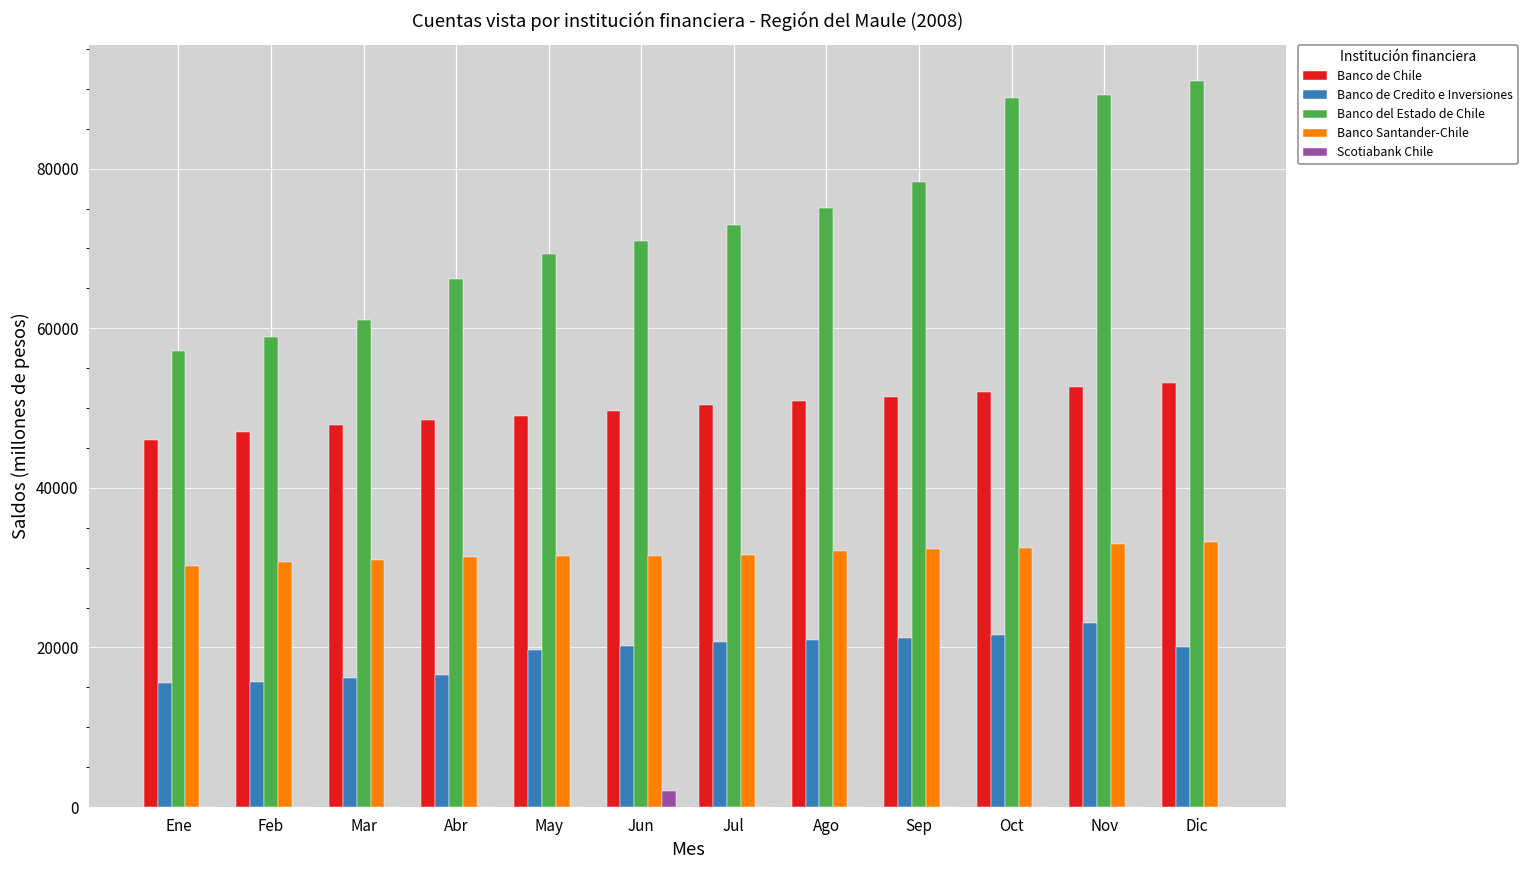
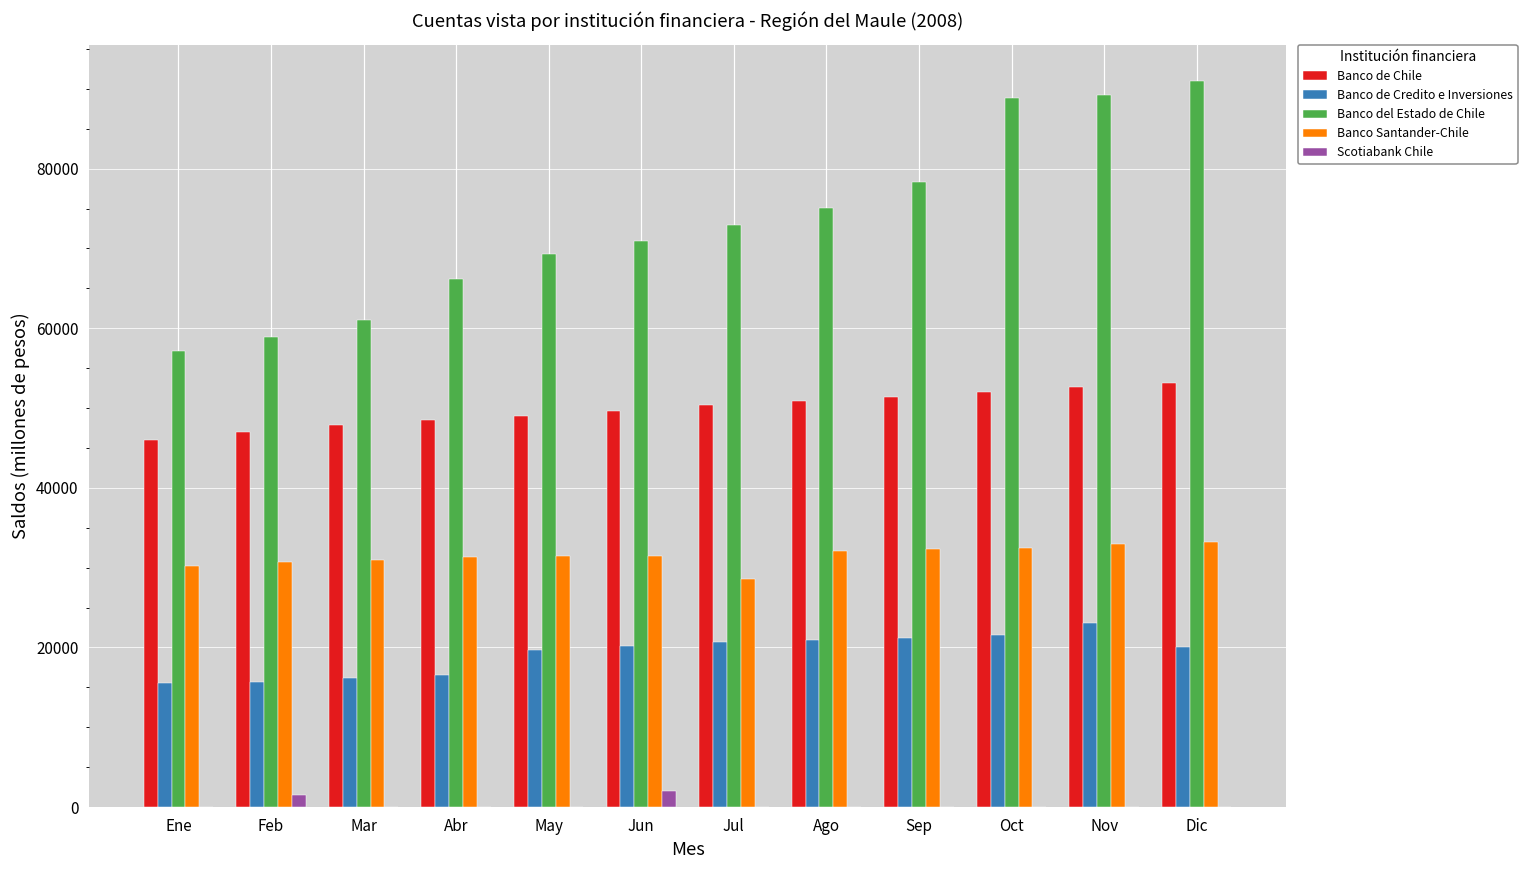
Scotiabank Chile, Feb: 0 -> 2000
Banco Santander-Chile, Jul: 32000 -> 29000
